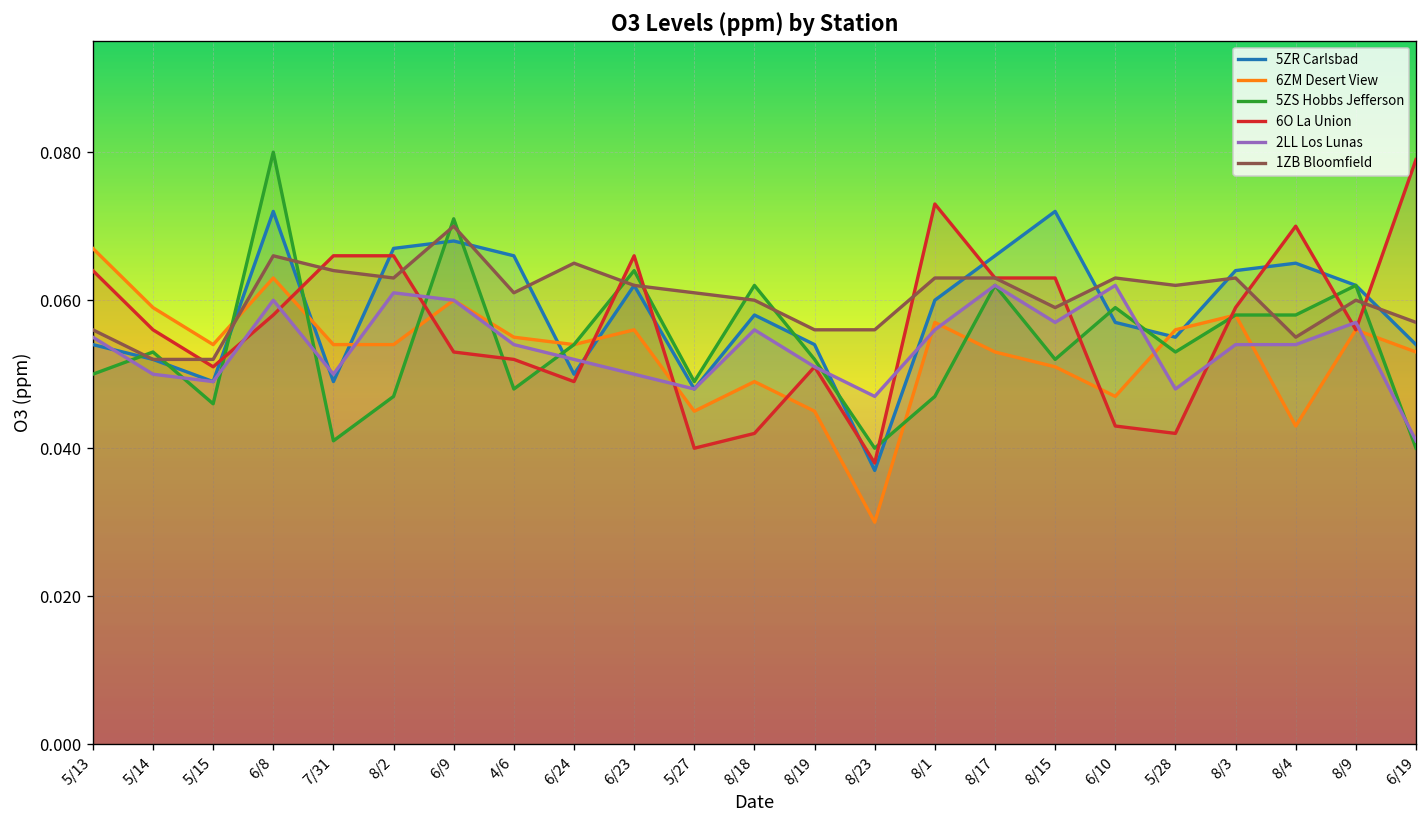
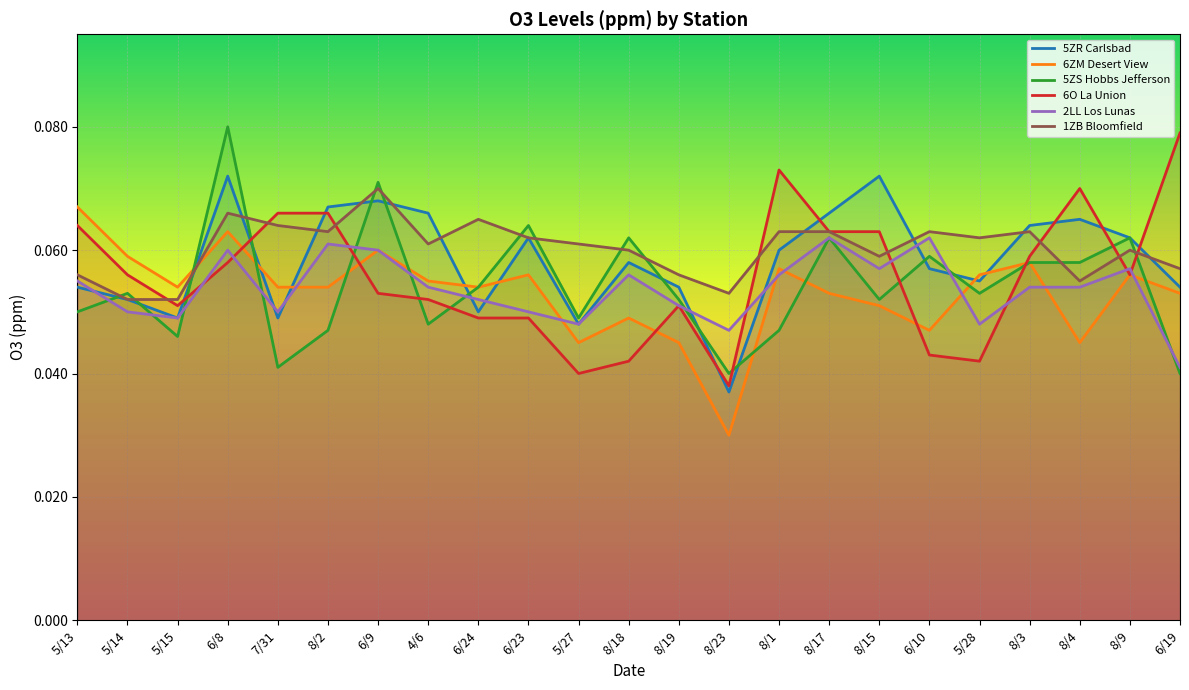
6O La Union, 6/23: 0.066 -> 0.049
1ZB Bloomfield, 8/23: 0.056 -> 0.053
6ZM Desert View, 8/4: 0.043 -> 0.045
